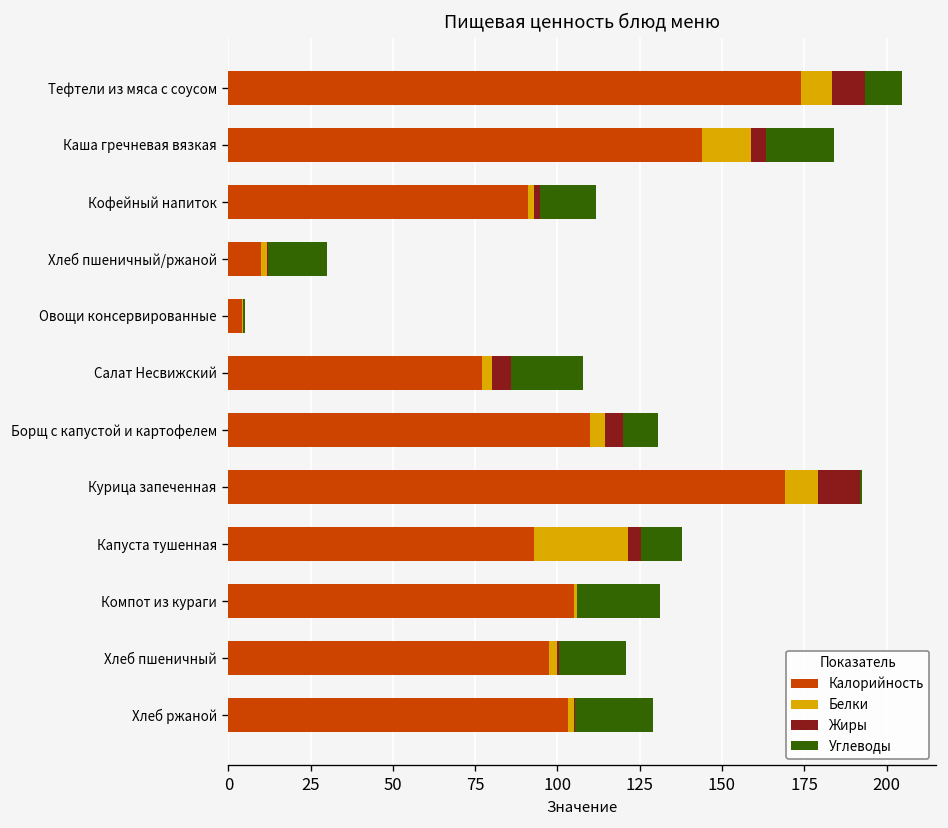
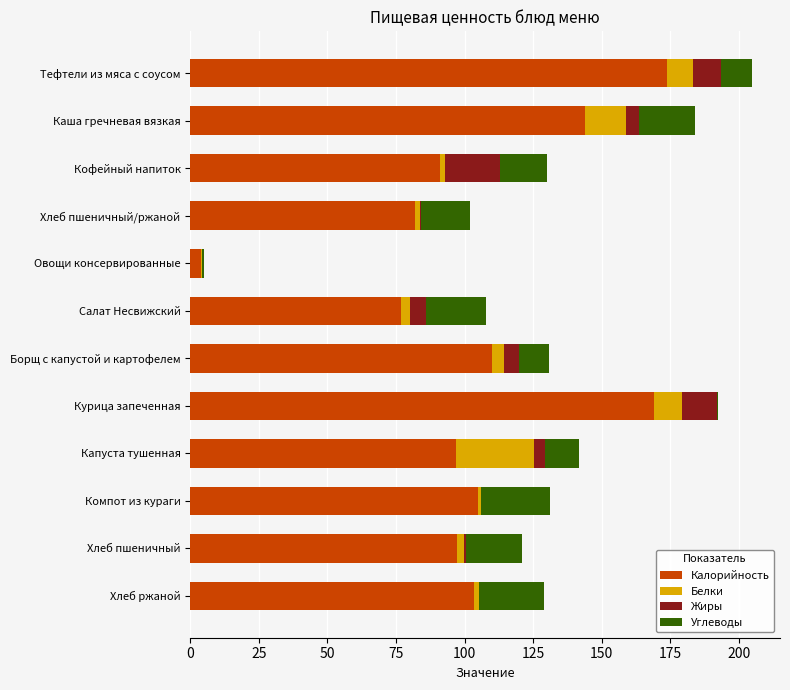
Жиры, Кофейный напиток: 2 -> 20
Калорийность, Хлеб пшеничный/ржаной: 10 -> 82
Калорийность, Капуста тушенная: 93 -> 97
